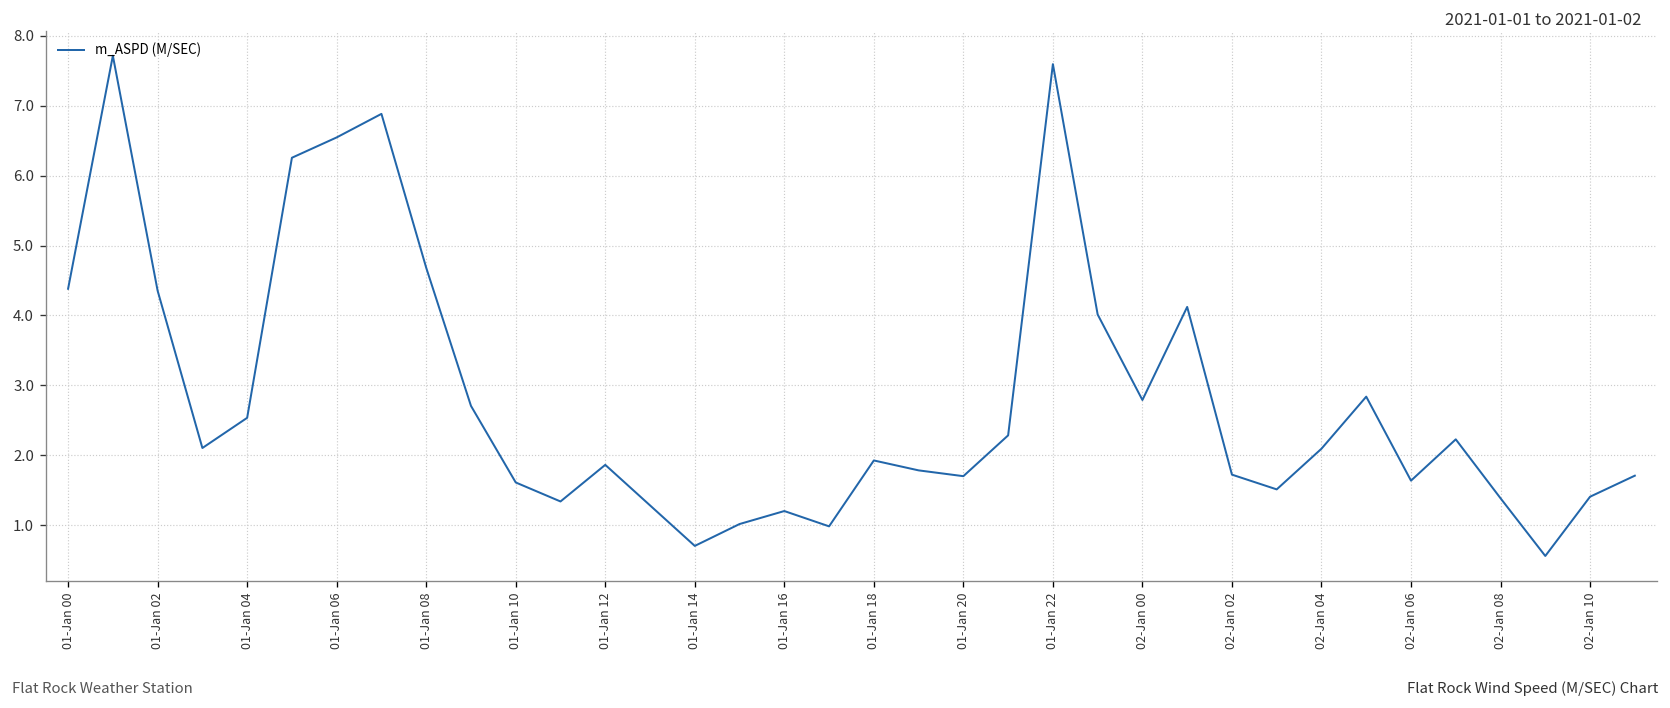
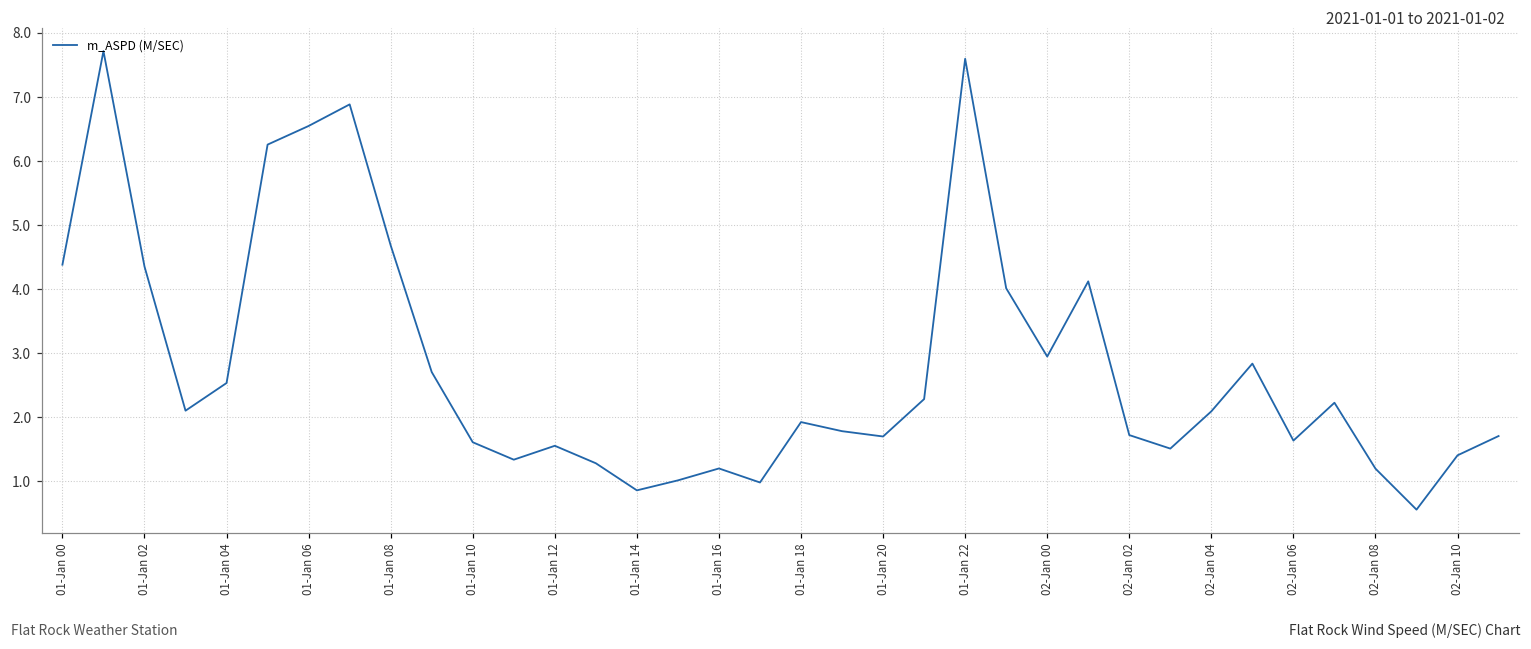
01-Jan 12: 1.9 -> 1.6
01-Jan 14: 0.7 -> 0.9
02-Jan 00: 2.8 -> 2.9
02-Jan 08: 1.4 -> 1.2
